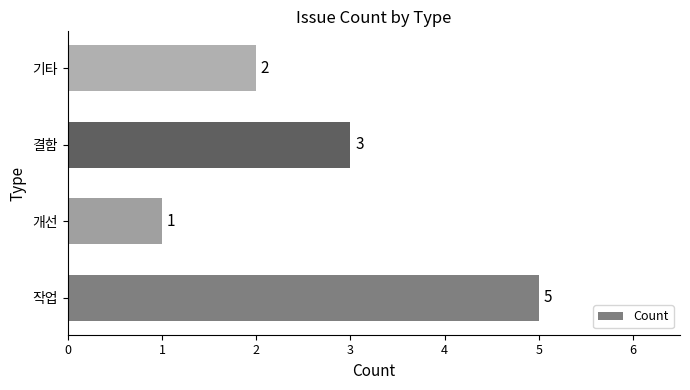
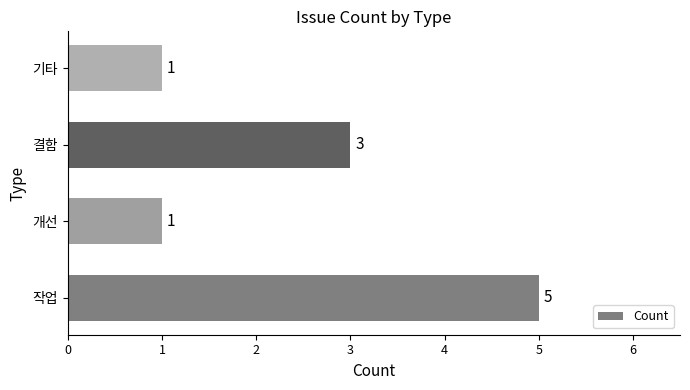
기타: 2 -> 1
